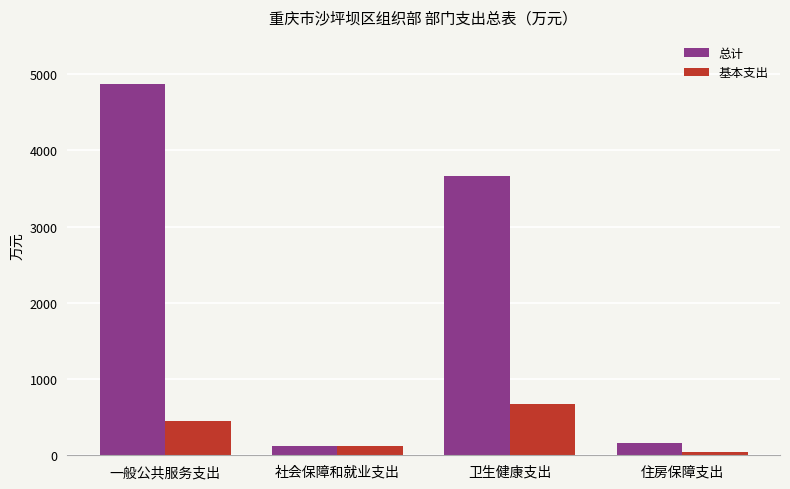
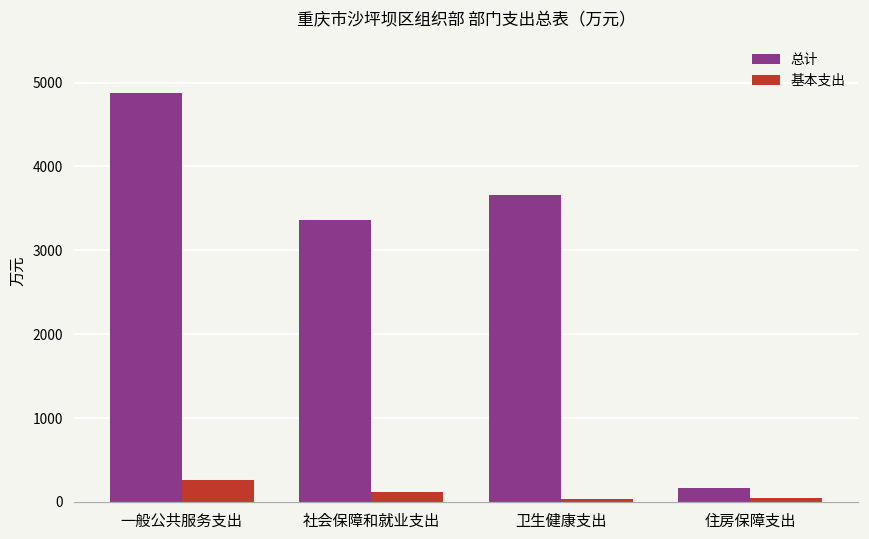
基本支出, 一般公共服务支出: 400 -> 300
总计, 社会保障和就业支出: 100 -> 3400
基本支出, 卫生健康支出: 700 -> 0
